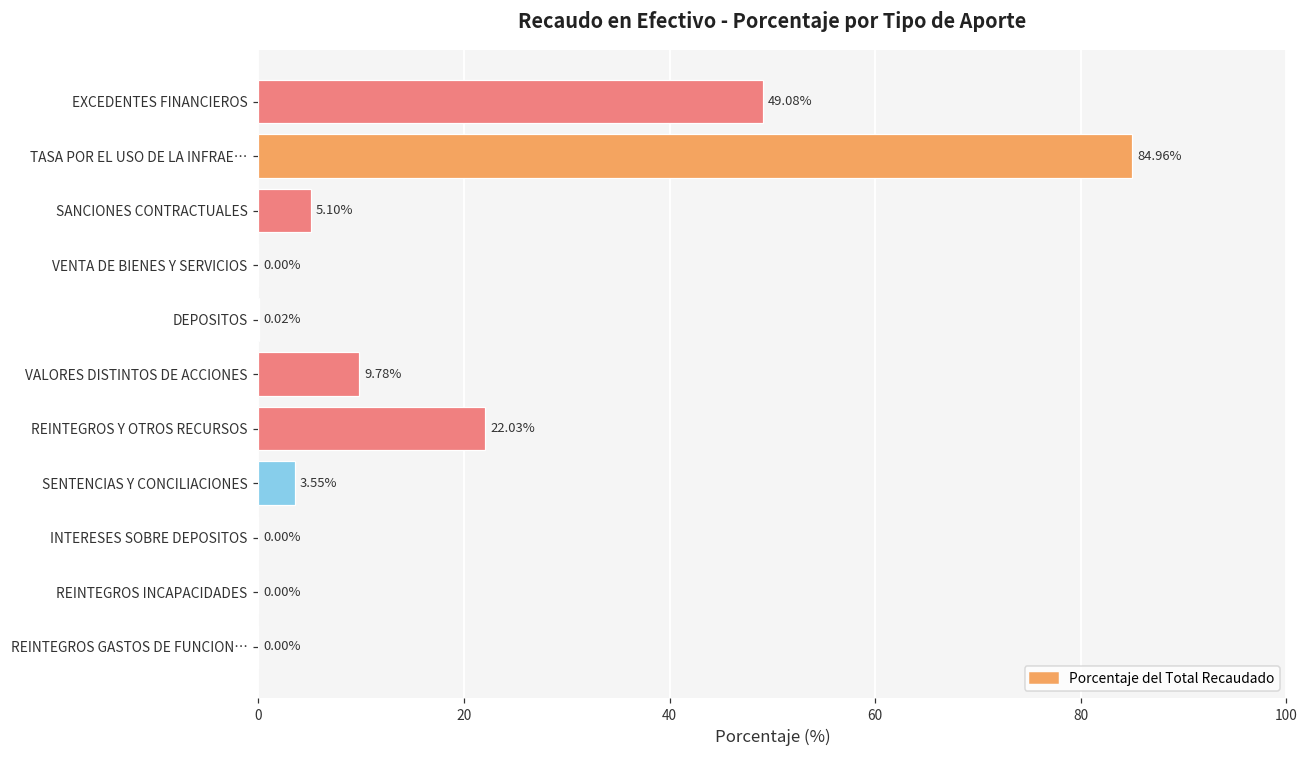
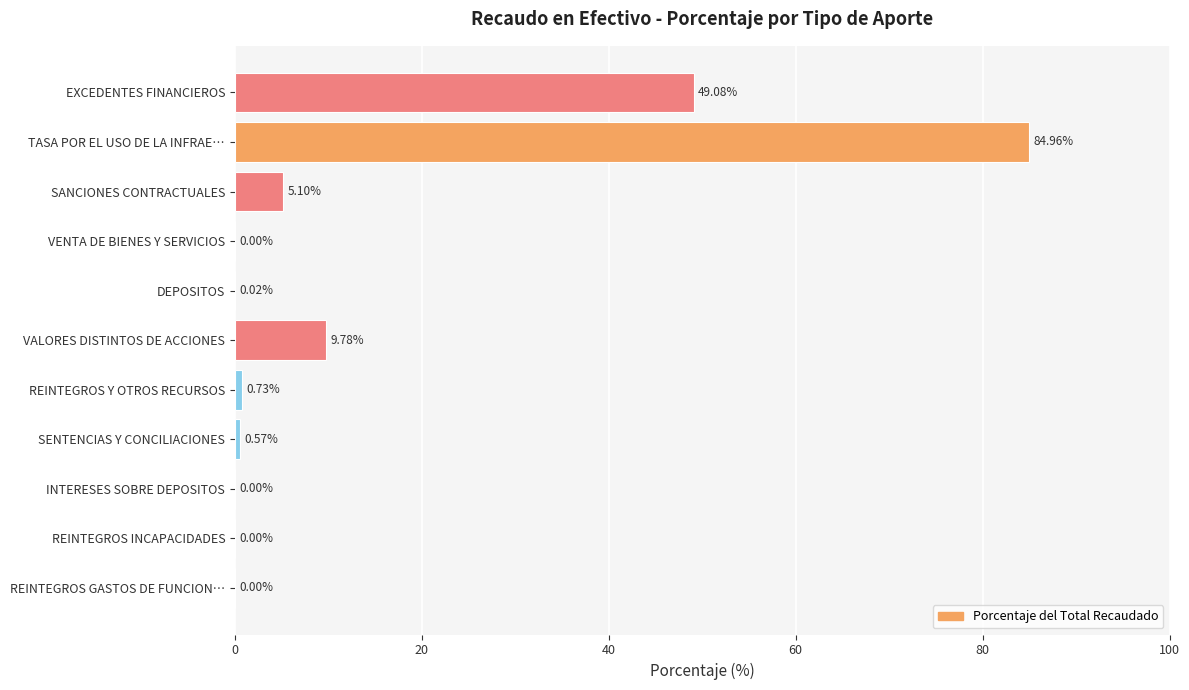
REINTEGROS Y OTROS RECURSOS: 22.03% -> 0.73%
SENTENCIAS Y CONCILIACIONES: 3.55% -> 0.57%
